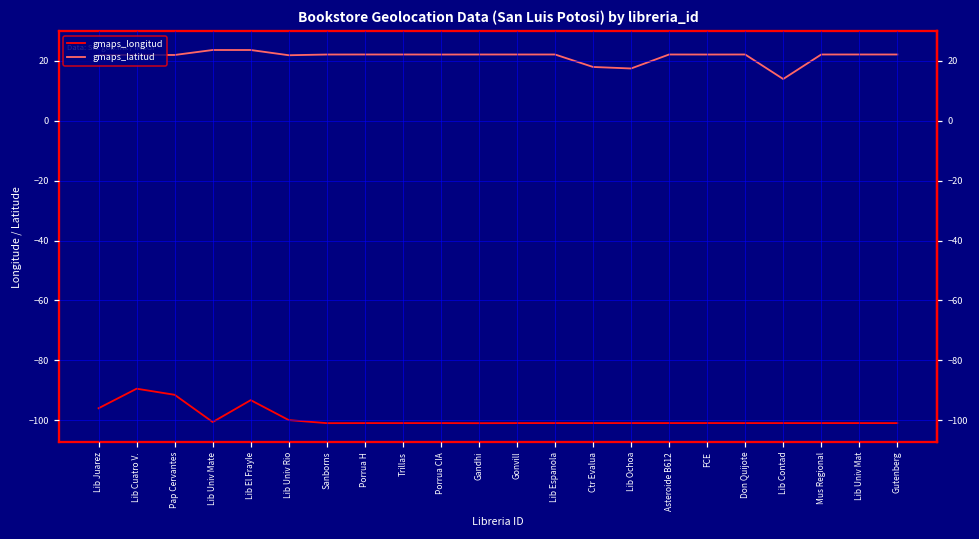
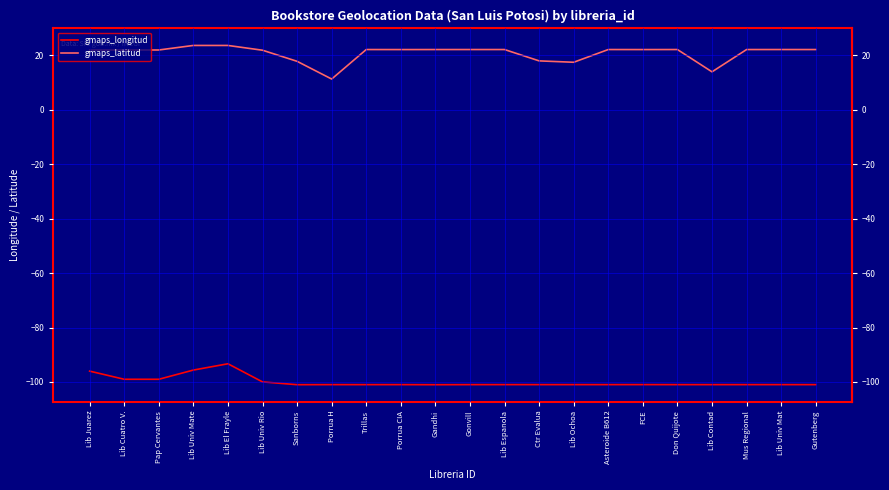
gmaps_longitud, Lib Cuatro V.: -89 -> -99
gmaps_longitud, Pap Cervantes: -92 -> -99
gmaps_longitud, Lib Univ Mate: -101 -> -96
gmaps_latitud, Sanborns: 22 -> 18
gmaps_latitud, Porrua H: 22 -> 11
